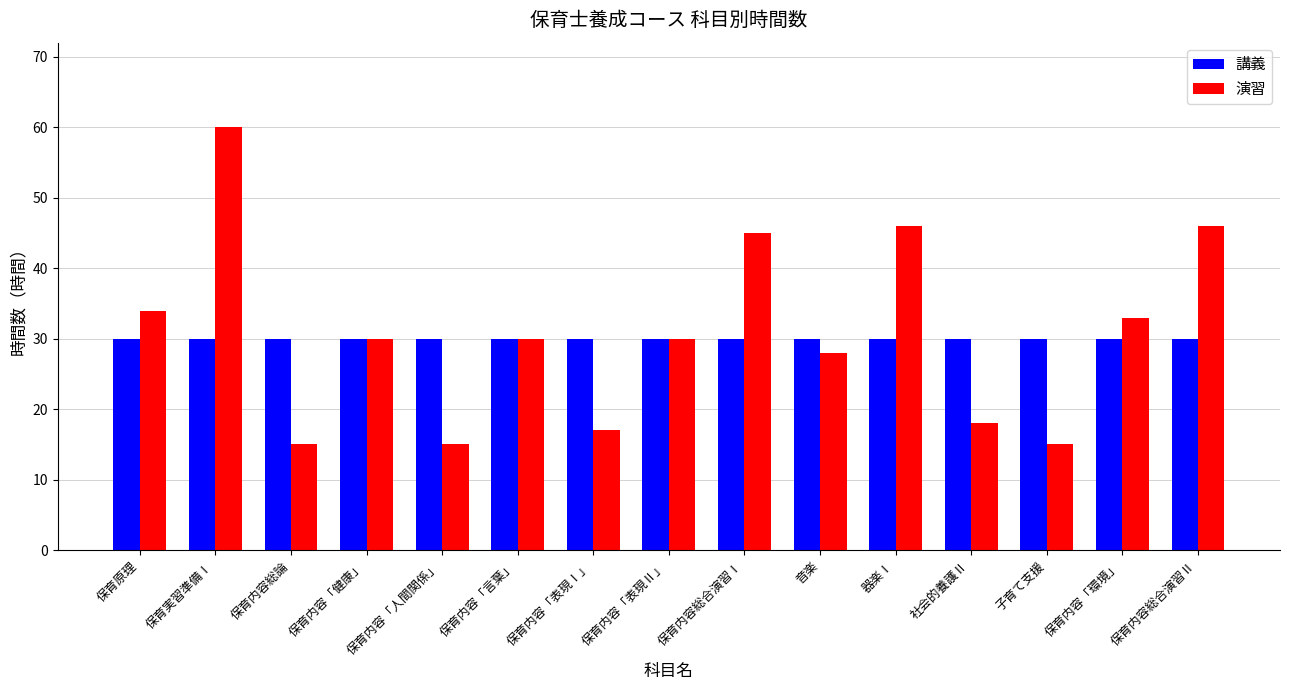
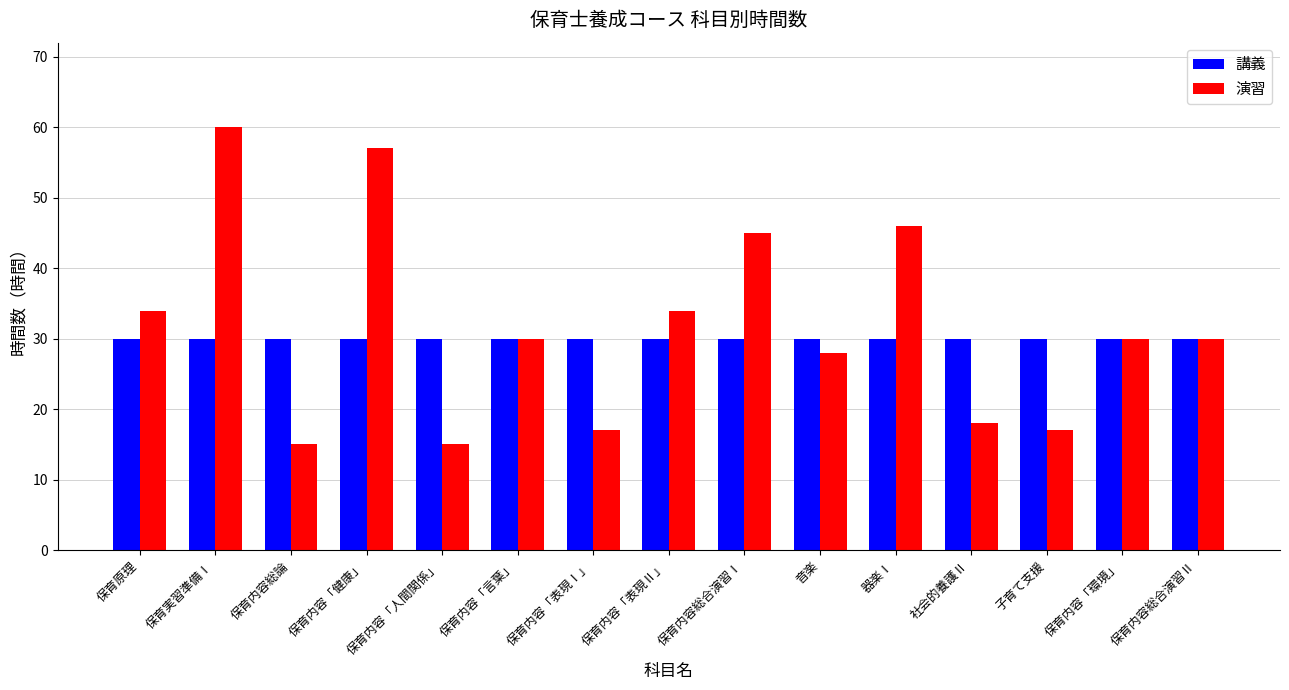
演習, 保育内容「健康」: 30 -> 57
演習, 保育内容「表現Ⅱ」: 30 -> 34
演習, 子育て支援: 15 -> 17
演習, 保育内容「環境」: 33 -> 30
演習, 保育内容総合演習Ⅱ: 46 -> 30
